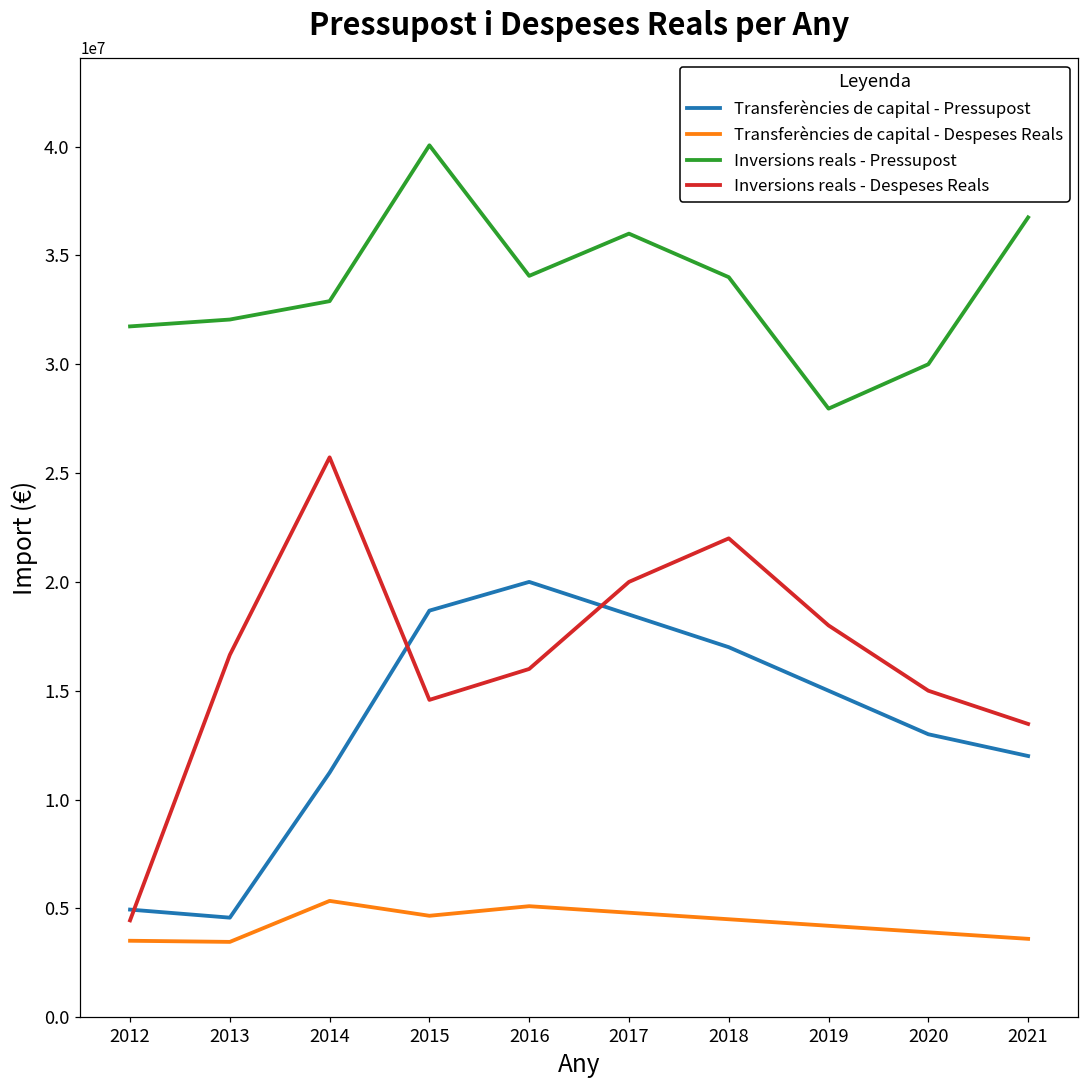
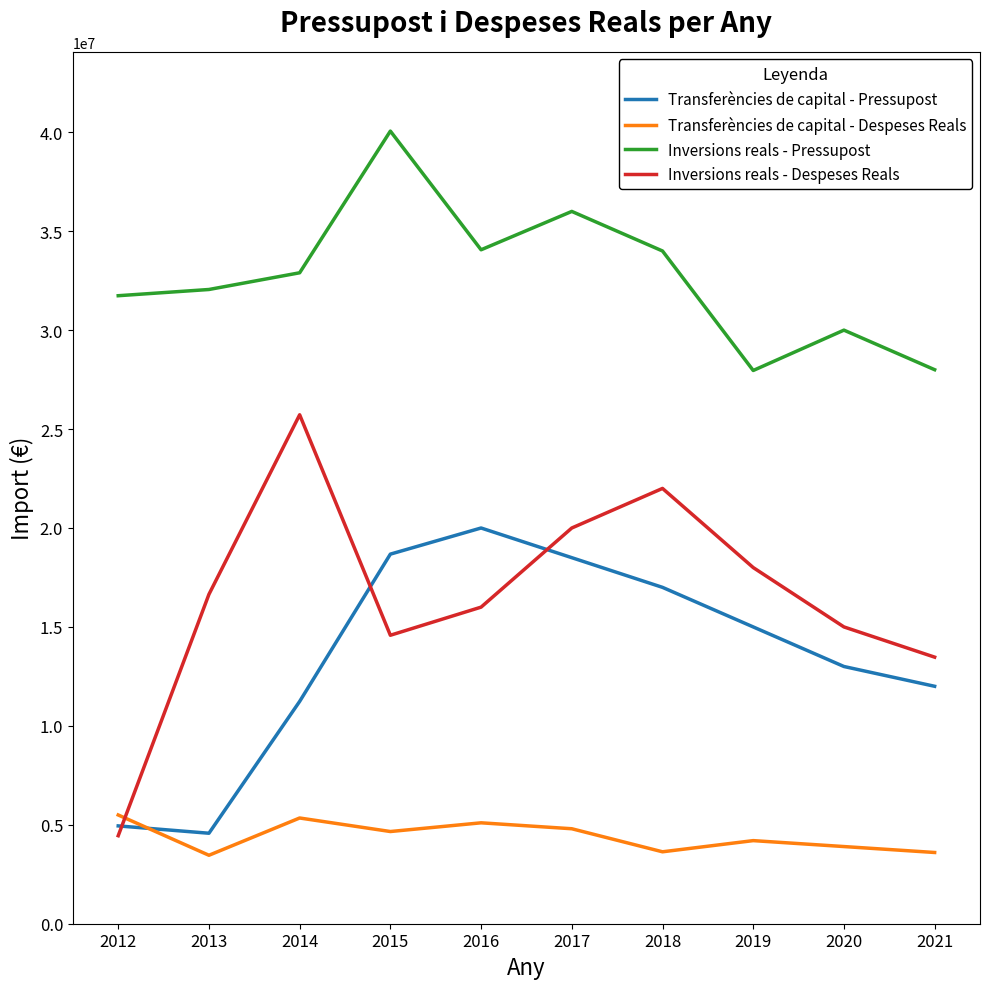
Transferències de capital - Despeses Reals, 2012: 3500000 -> 5500000
Transferències de capital - Despeses Reals, 2018: 4500000 -> 3600000
Inversions reals - Pressupost, 2021: 36700000 -> 28000000
